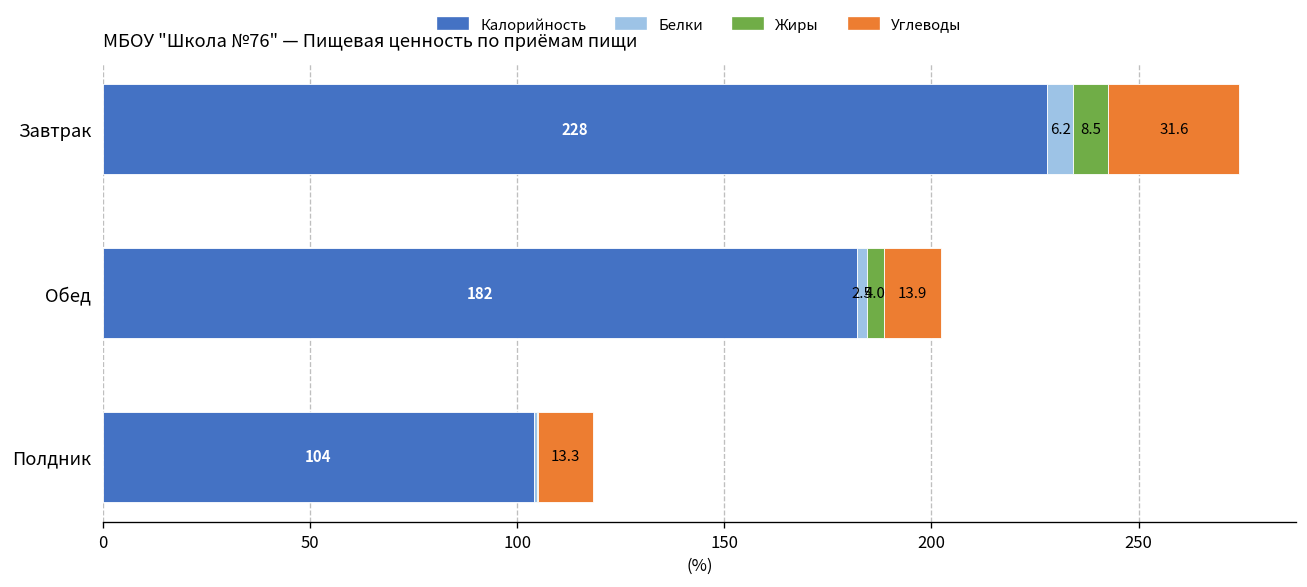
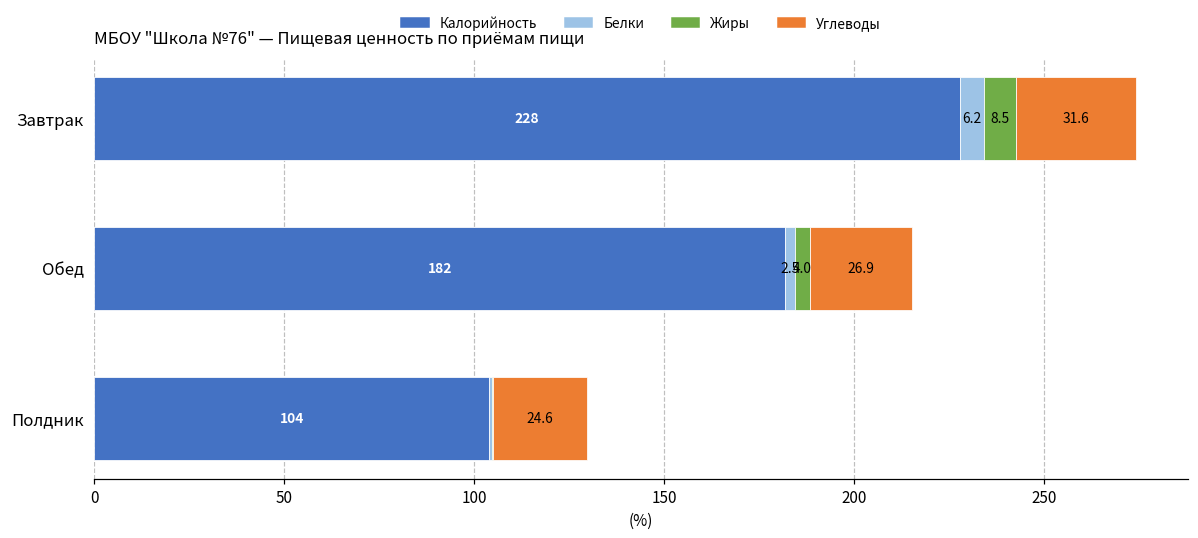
Углеводы, Обед: 13.9 -> 26.9
Углеводы, Полдник: 13.3 -> 24.6
